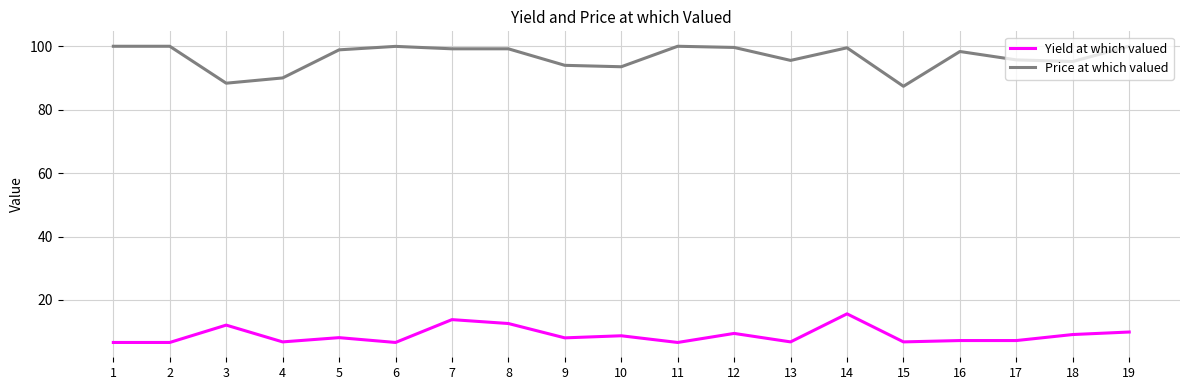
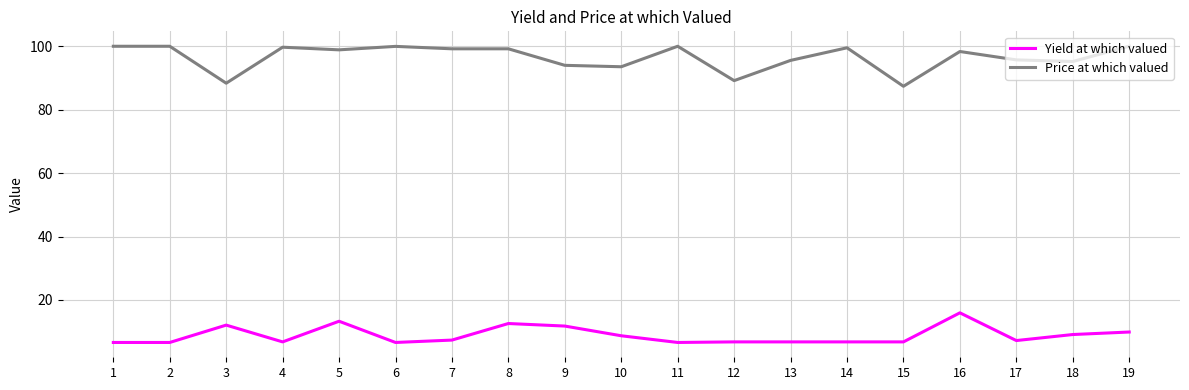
Price at which valued, 4: 90 -> 100
Yield at which valued, 5: 8 -> 13
Yield at which valued, 7: 14 -> 7
Yield at which valued, 9: 8 -> 12
Yield at which valued, 12: 9 -> 7
Price at which valued, 12: 100 -> 89
Yield at which valued, 14: 16 -> 7
Yield at which valued, 16: 7 -> 16
